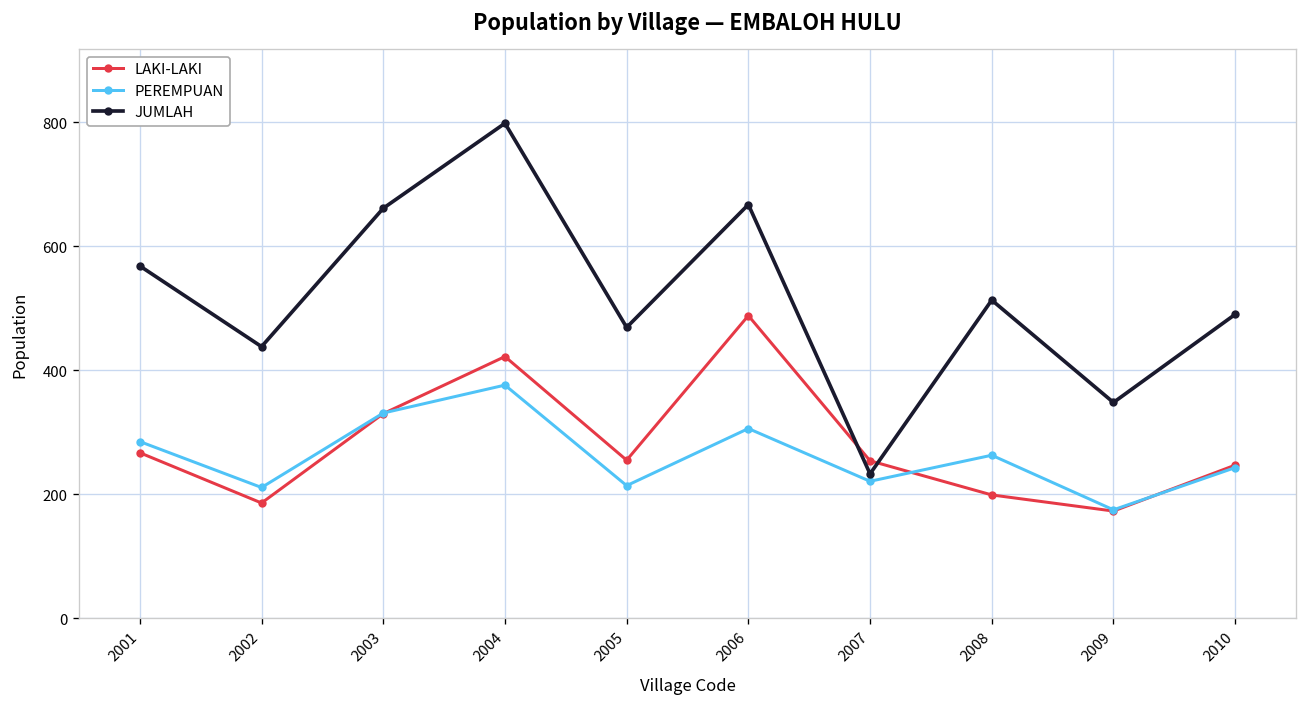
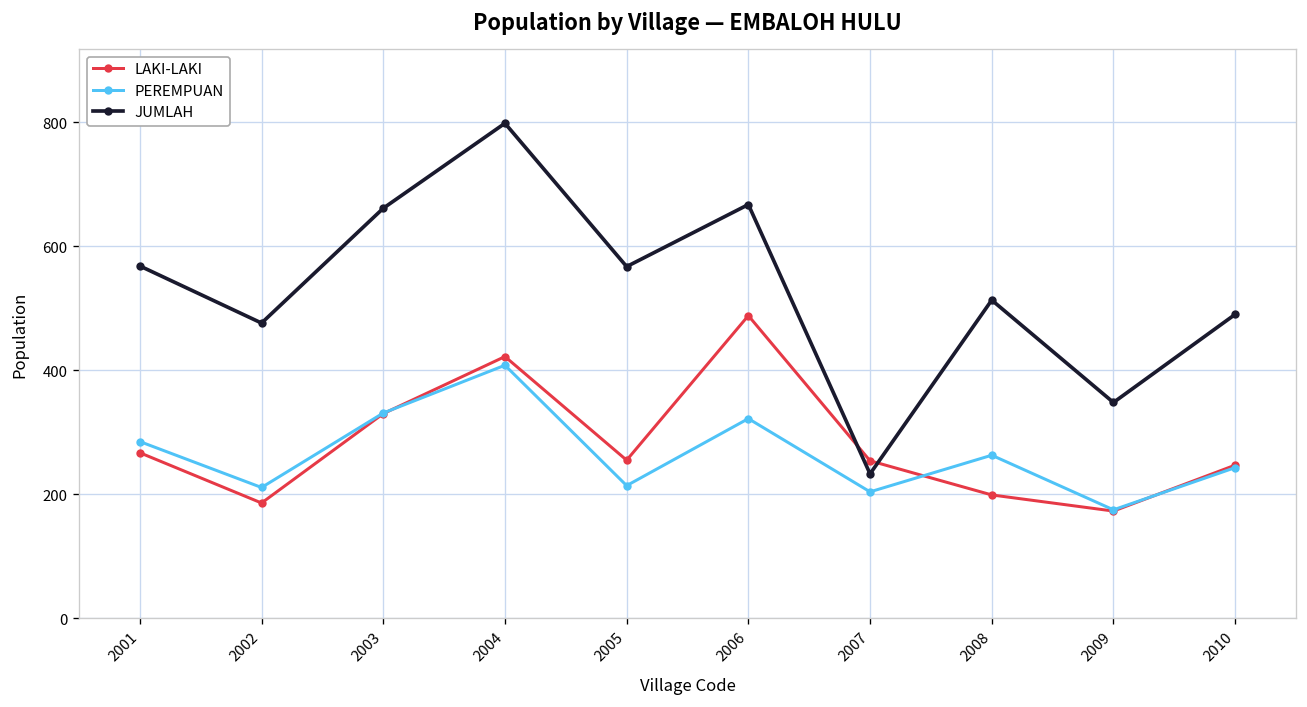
JUMLAH, 2002: 440 -> 480
PEREMPUAN, 2004: 380 -> 410
JUMLAH, 2005: 470 -> 570
PEREMPUAN, 2006: 310 -> 320
PEREMPUAN, 2007: 220 -> 200
